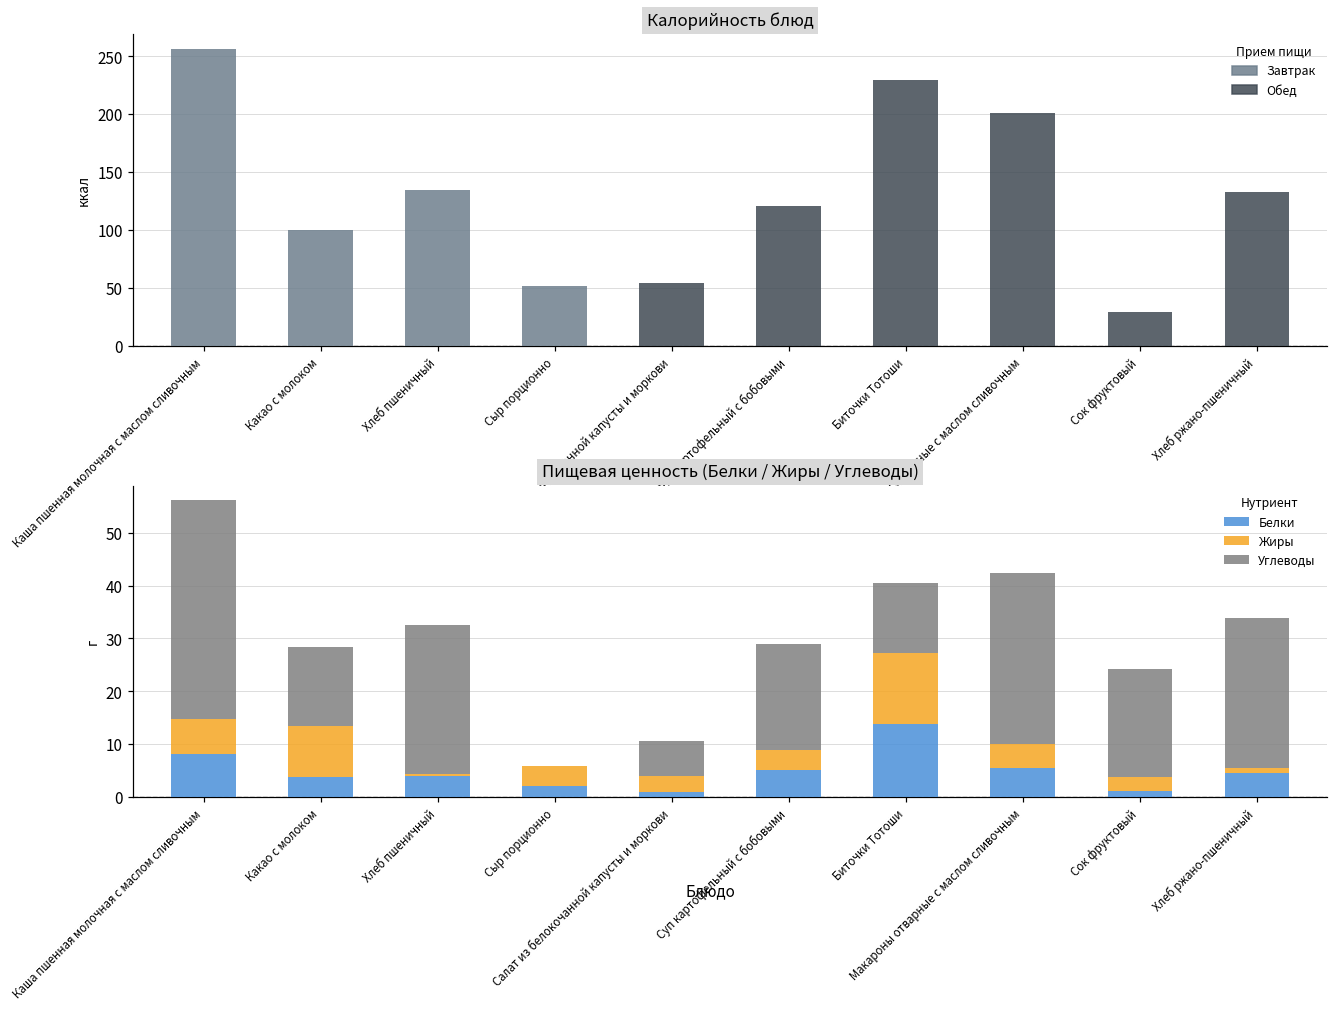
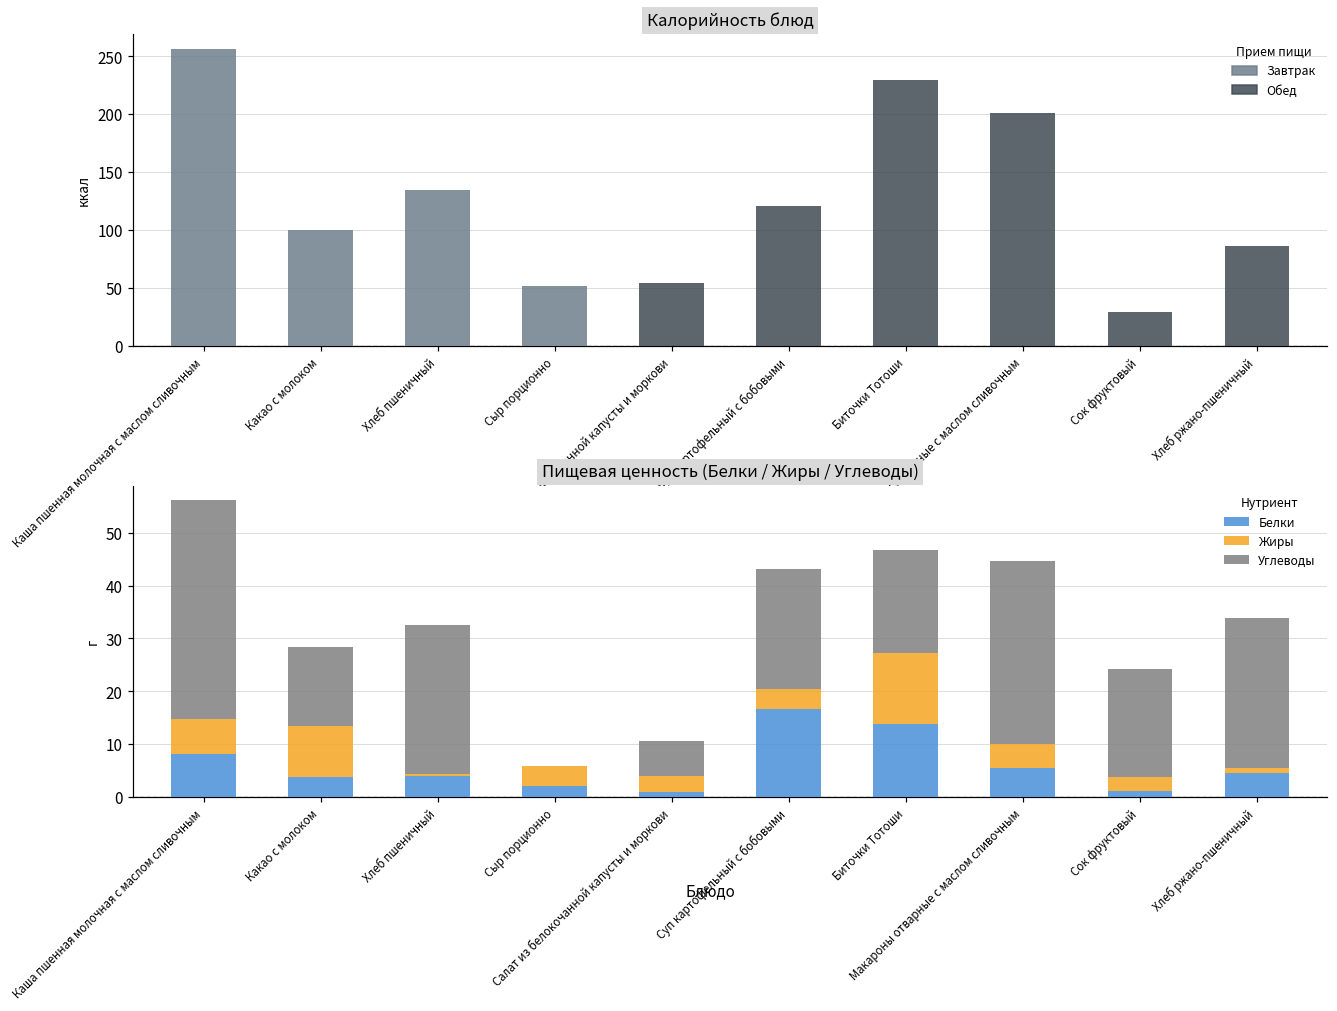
Калорийность блюд, Хлеб ржано-пшеничный: 133 -> 86
Пищевая ценность (Белки / Жиры / Углеводы), Белки, Суп картофельный с бобовыми: 5 -> 17
Пищевая ценность (Белки / Жиры / Углеводы), Углеводы, Суп картофельный с бобовыми: 20 -> 23
Пищевая ценность (Белки / Жиры / Углеводы), Углеводы, Биточки Тотоши: 13 -> 20
Пищевая ценность (Белки / Жиры / Углеводы), Углеводы, Макароны отварные с маслом сливочным: 32 -> 35
